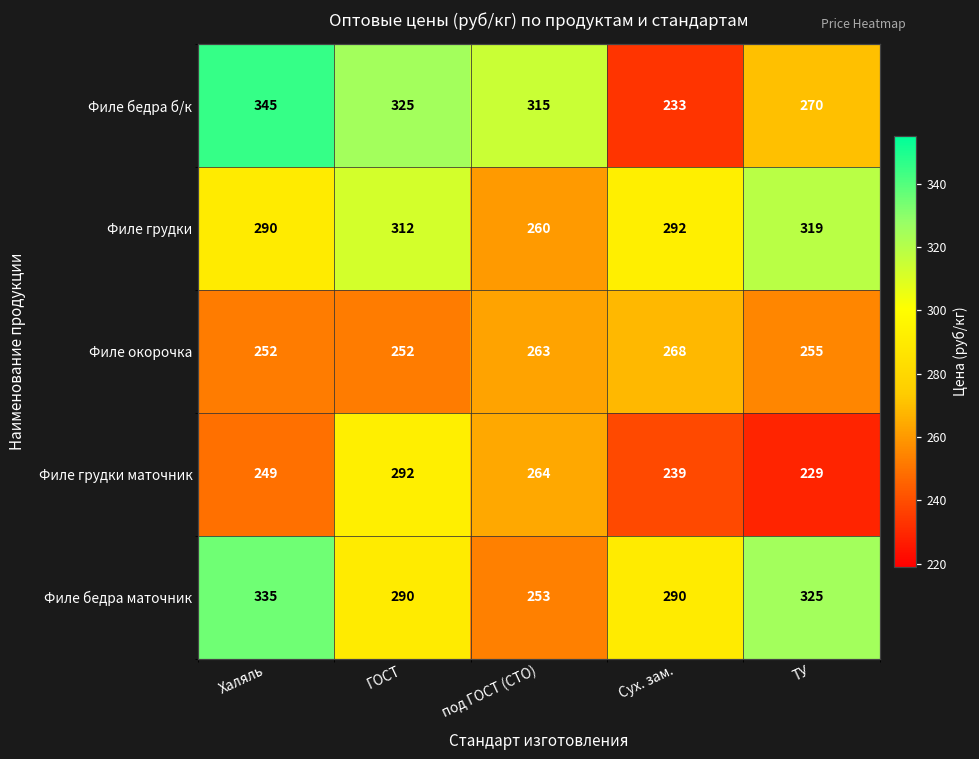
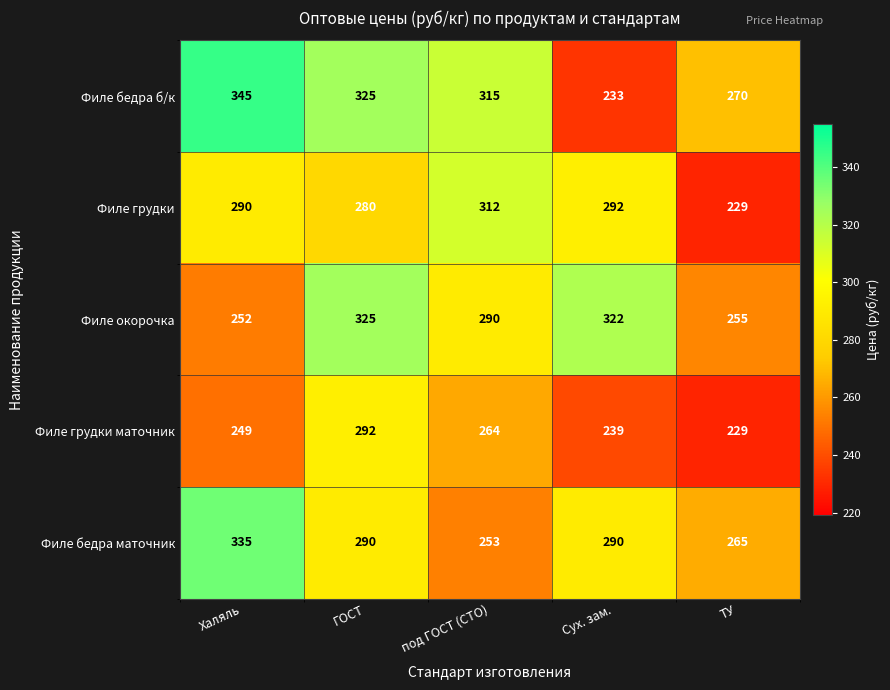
Филе грудки, ГОСТ: 312 -> 280
Филе грудки, под ГОСТ (СТО): 260 -> 312
Филе грудки, ТУ: 319 -> 229
Филе окорочка, ГОСТ: 252 -> 325
Филе окорочка, под ГОСТ (СТО): 263 -> 290
Филе окорочка, Сух. зам.: 268 -> 322
Филе бедра маточник, ТУ: 325 -> 265
